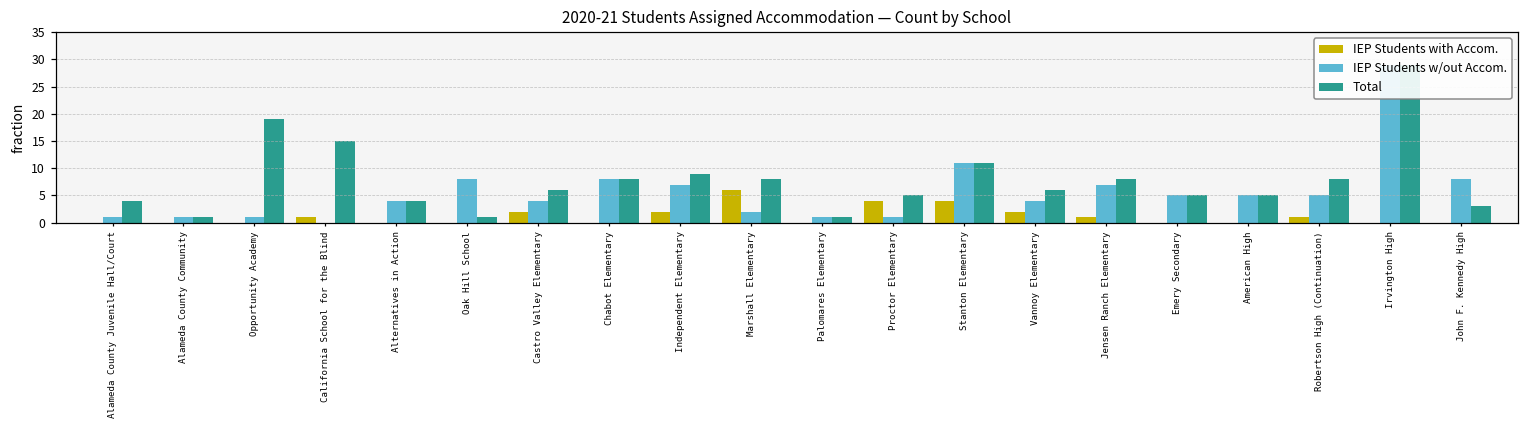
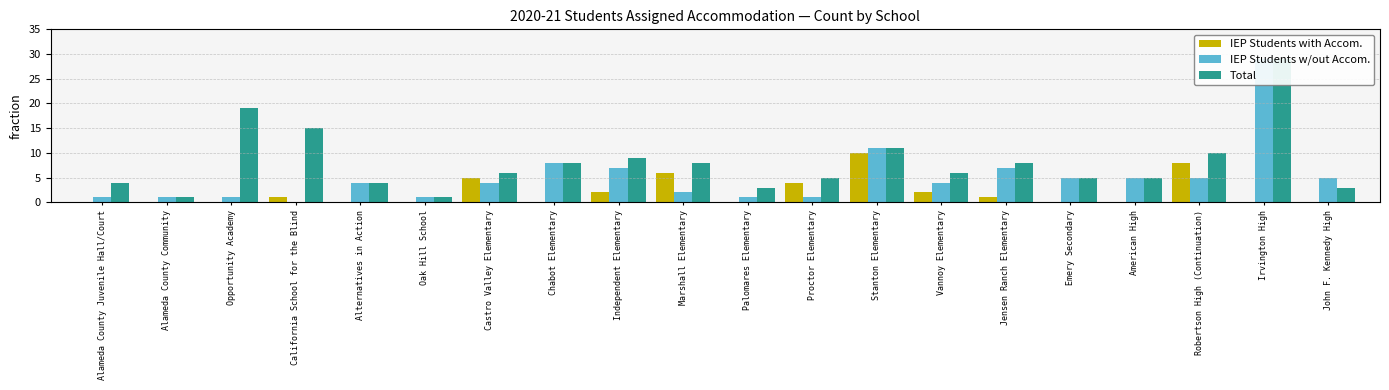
IEP Students w/out Accom., Oak Hill School: 8 -> 1
IEP Students with Accom., Castro Valley Elementary: 2 -> 5
Total, Palomares Elementary: 1 -> 3
IEP Students with Accom., Stanton Elementary: 4 -> 10
IEP Students with Accom., Robertson High (Continuation): 1 -> 8
Total, Robertson High (Continuation): 8 -> 10
IEP Students w/out Accom., John F. Kennedy High: 8 -> 5
